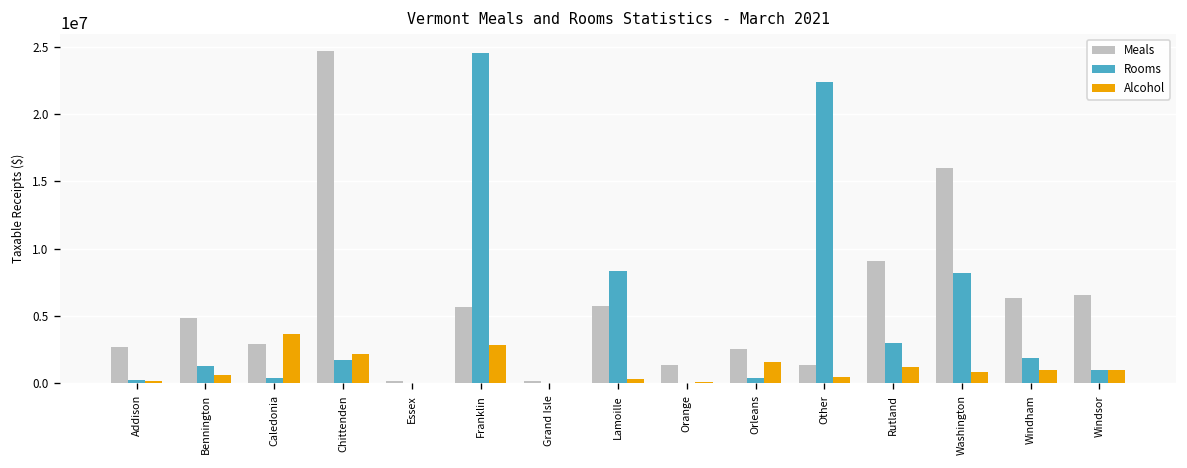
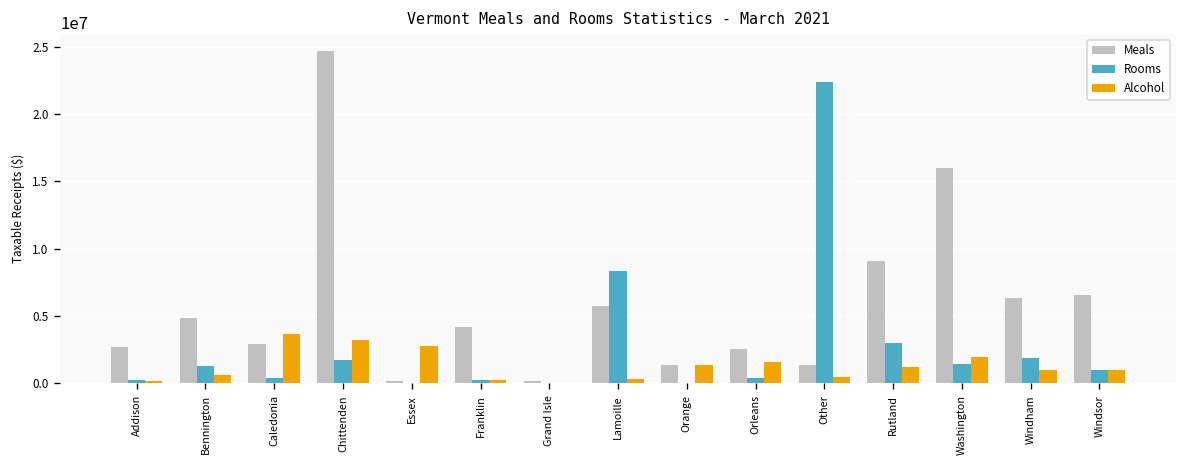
Alcohol, Chittenden: 2200000 -> 3200000
Alcohol, Essex: 0 -> 2800000
Meals, Franklin: 5700000 -> 4200000
Rooms, Franklin: 24600000 -> 300000
Alcohol, Franklin: 2800000 -> 200000
Alcohol, Orange: 100000 -> 1400000
Rooms, Washington: 8200000 -> 1500000
Alcohol, Washington: 900000 -> 1900000
